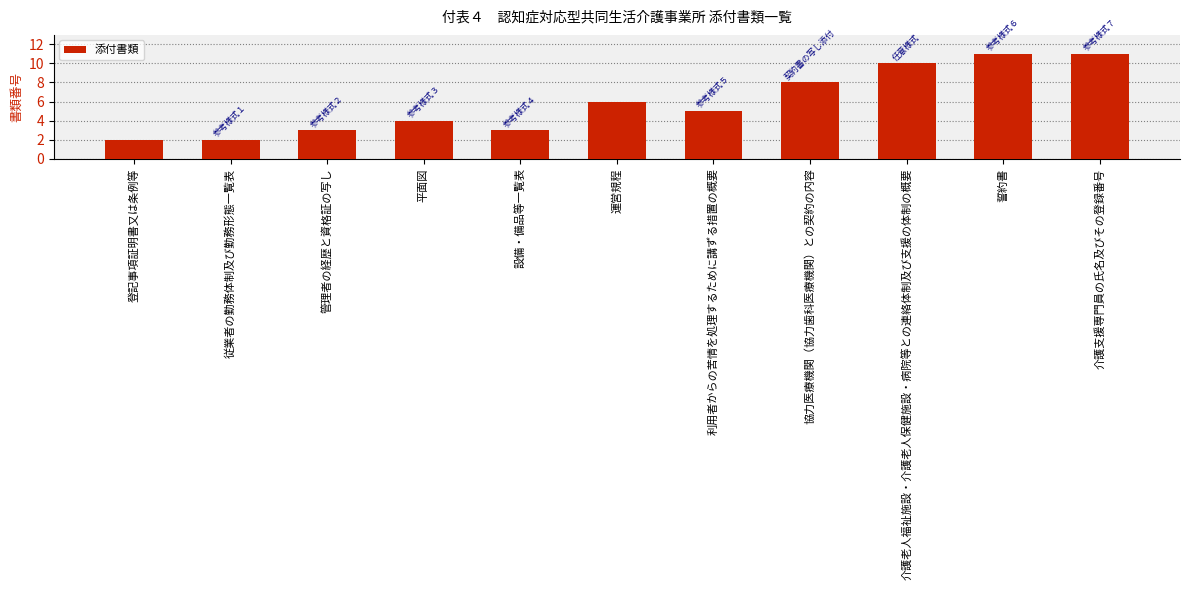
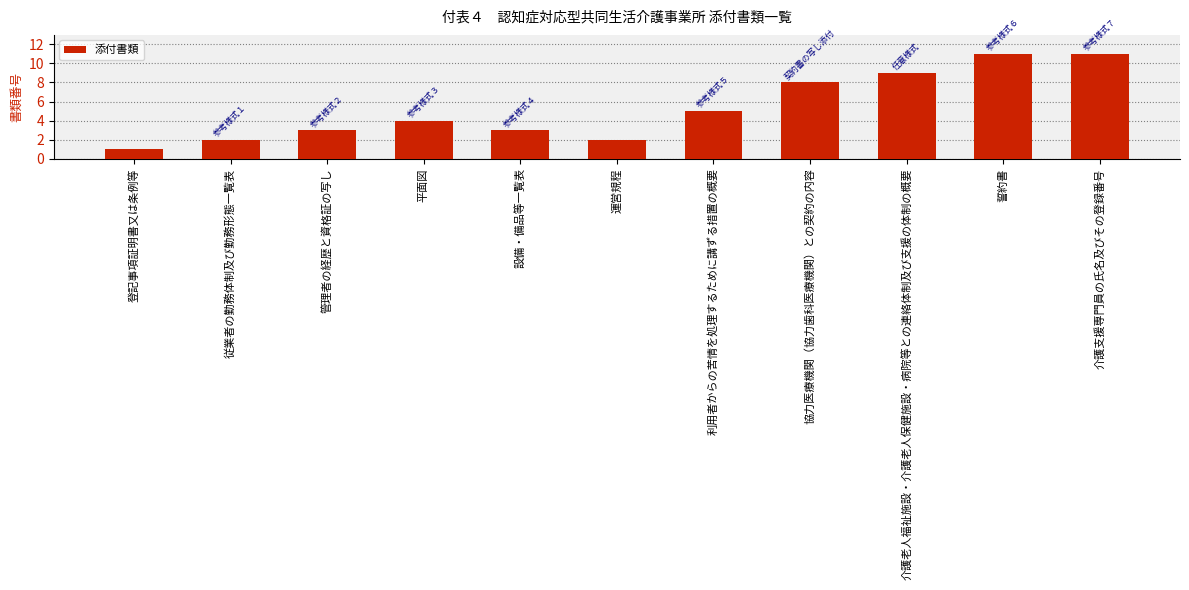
登記事項証明書又は条例等: 2 -> 1
運営規程: 6 -> 2
介護老人福祉施設・介護老人保健施設・病院等との連絡体制及び支援の体制の概要: 10 -> 9
